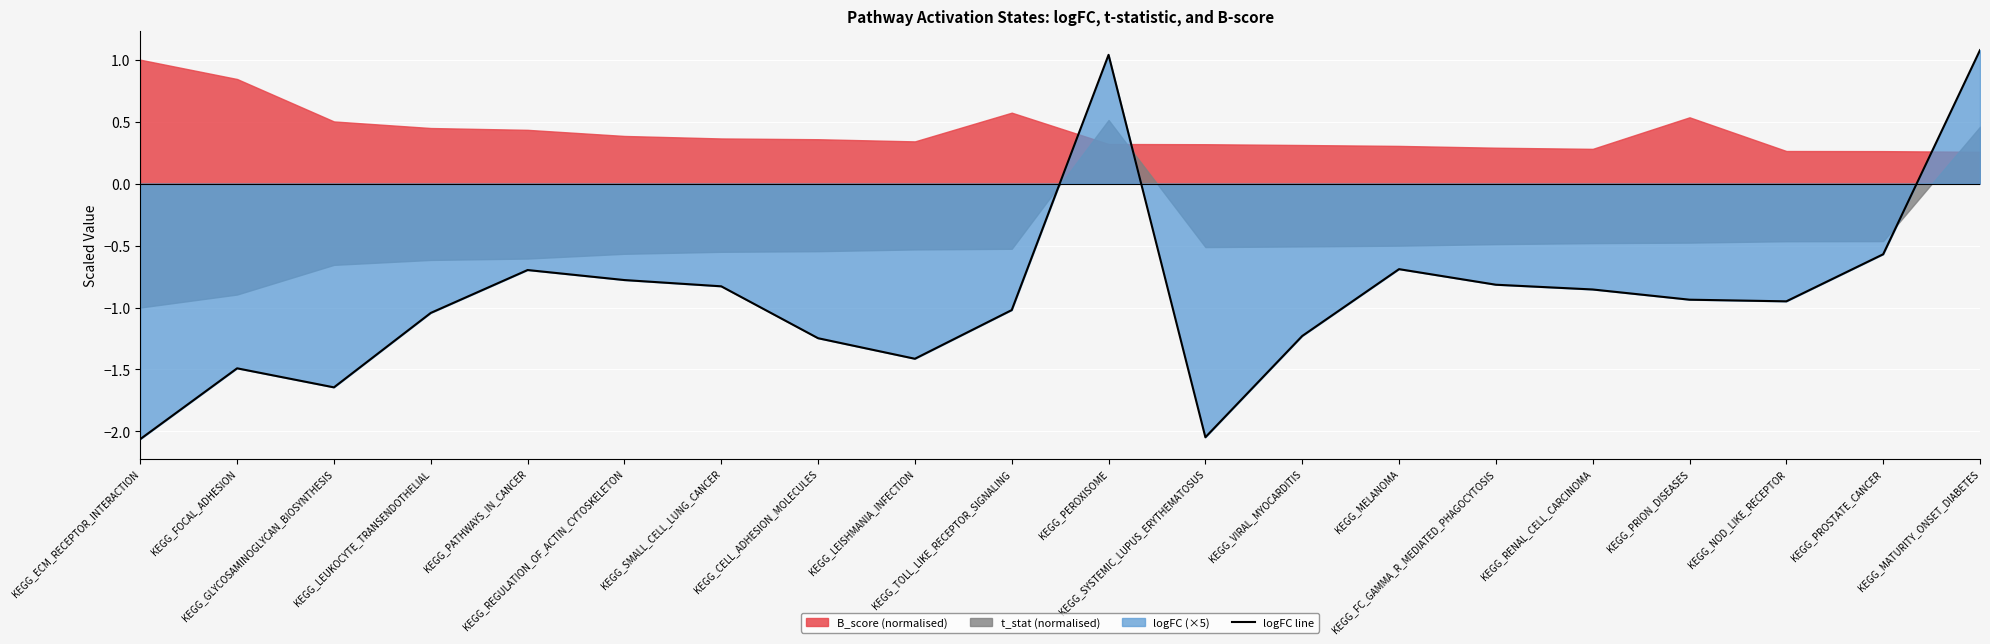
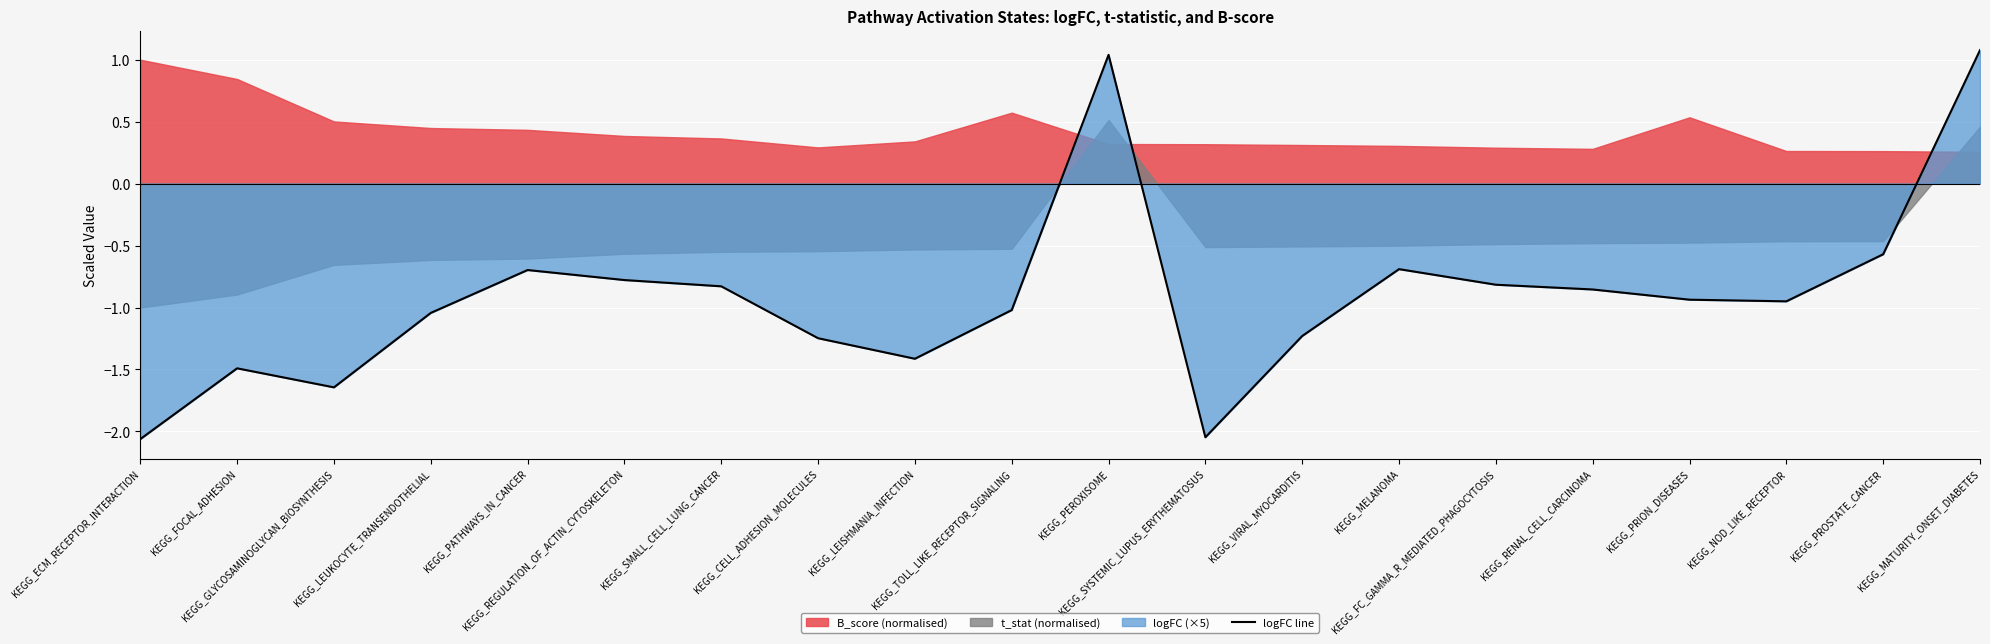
B_score (normalised), KEGG_CELL_ADHESION_MOLECULES: 0.36 -> 0.29
